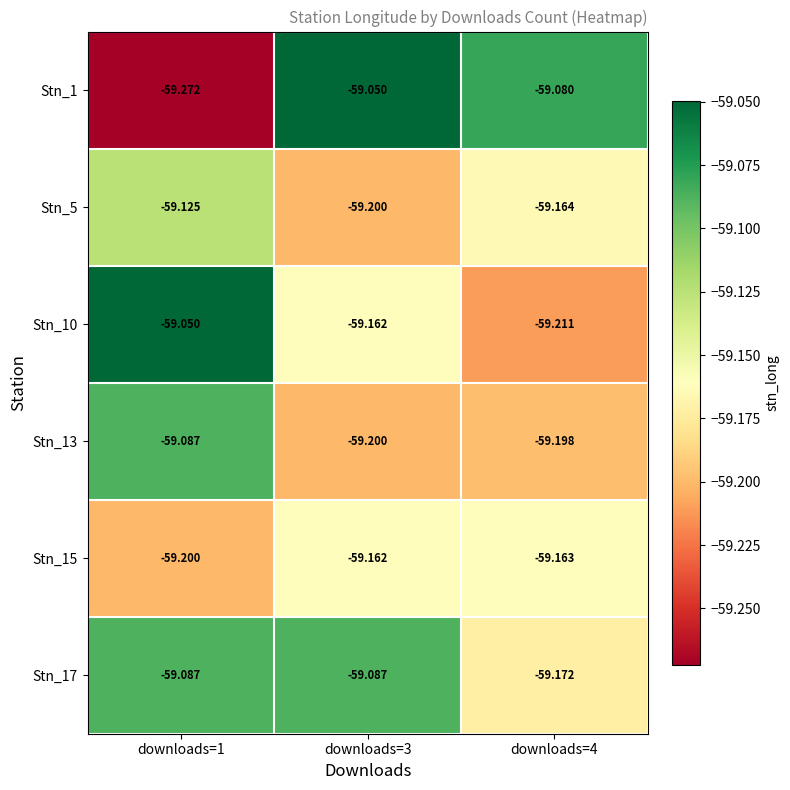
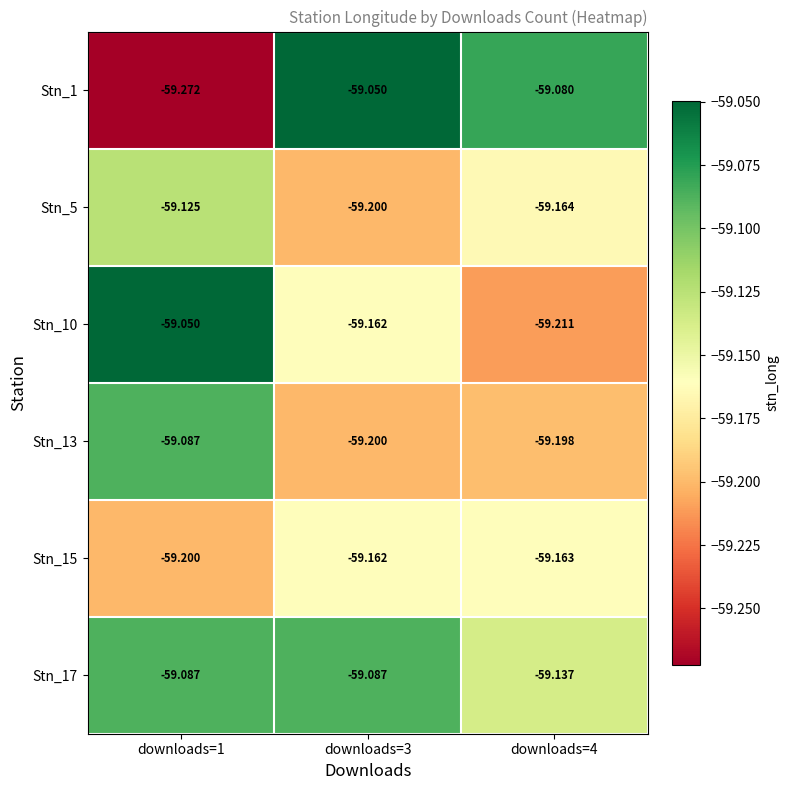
Stn_17, downloads=4: -59.172 -> -59.137
